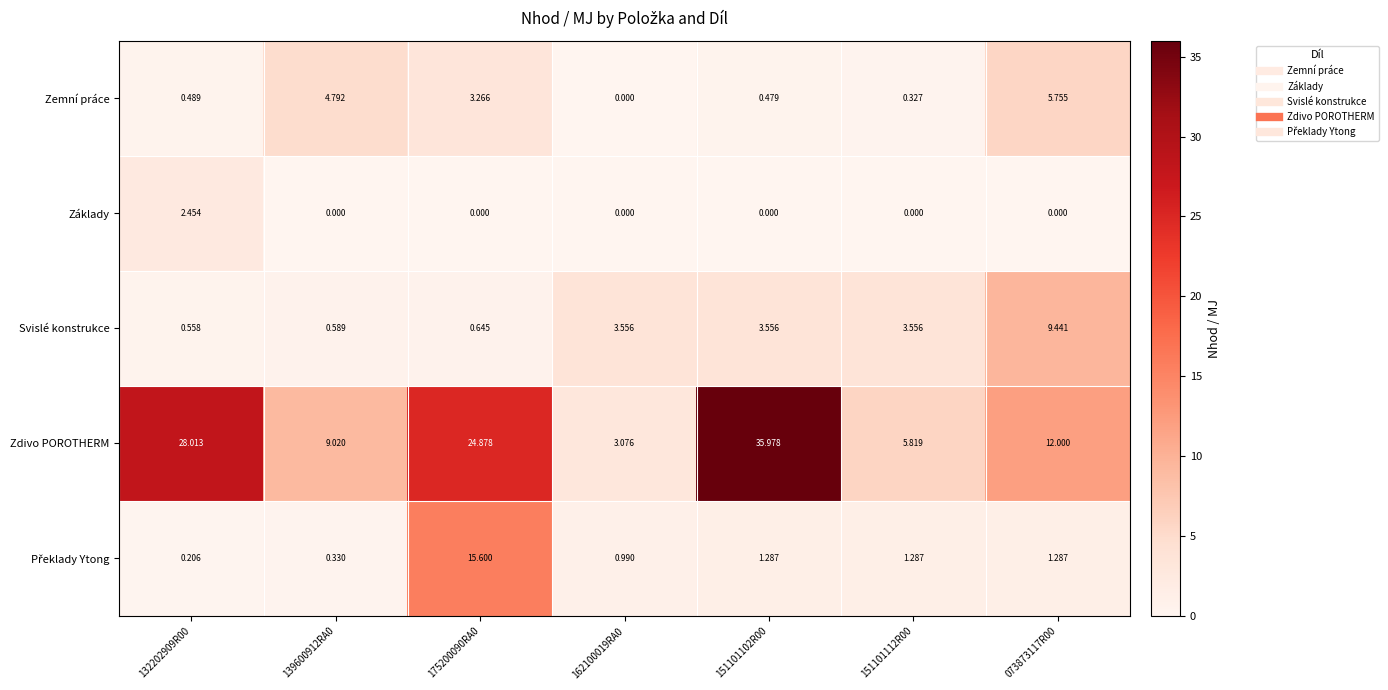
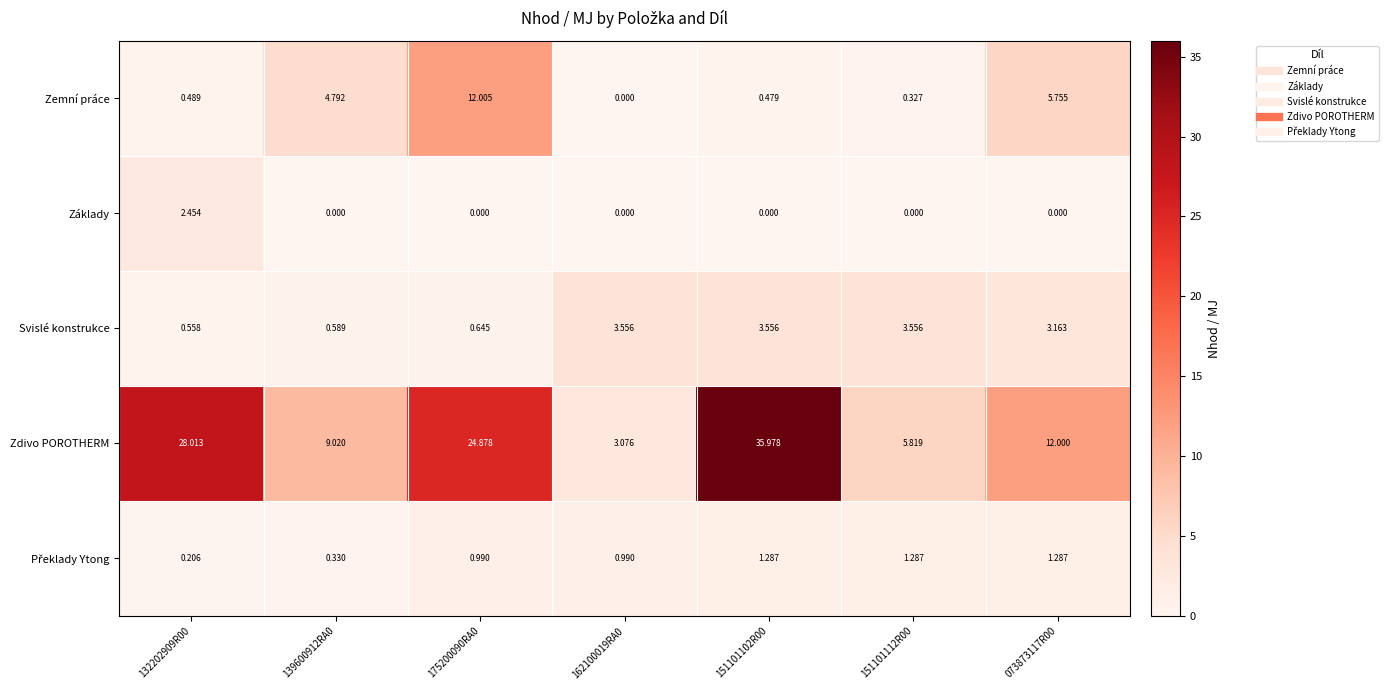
Zemní práce, 175200090RA0: 3.266 -> 12.005
Svislé konstrukce, 073873117R00: 9.441 -> 3.163
Překlady Ytong, 175200090RA0: 15.600 -> 0.990
